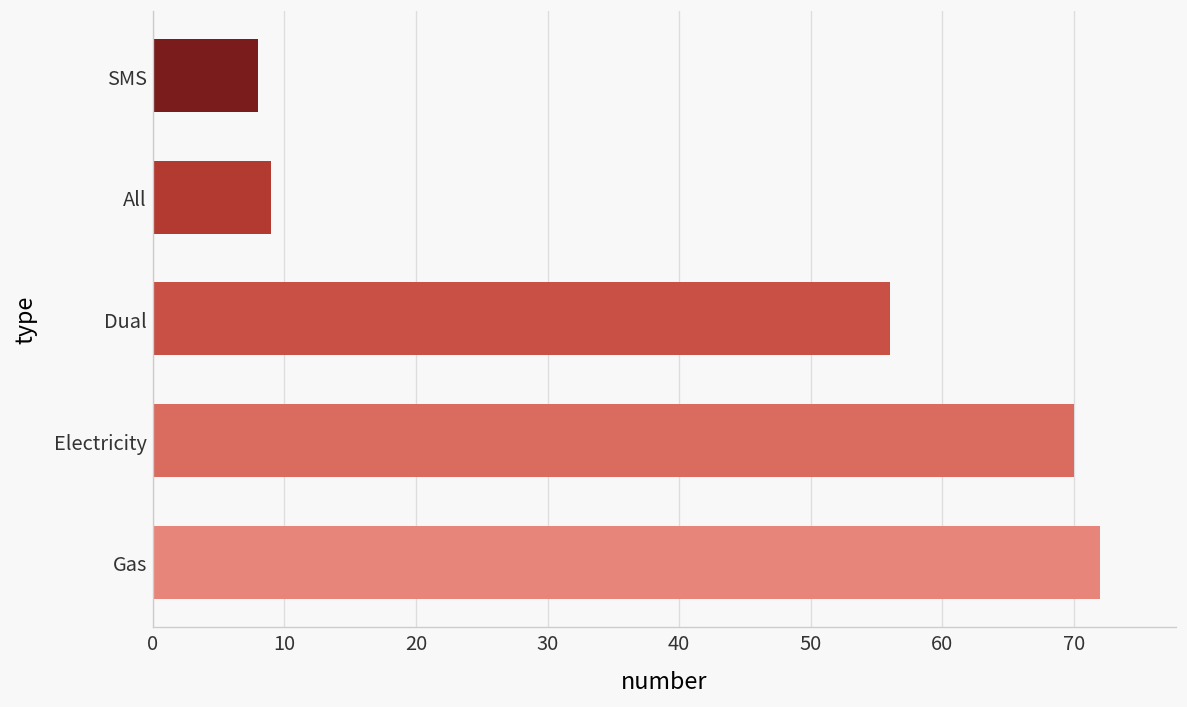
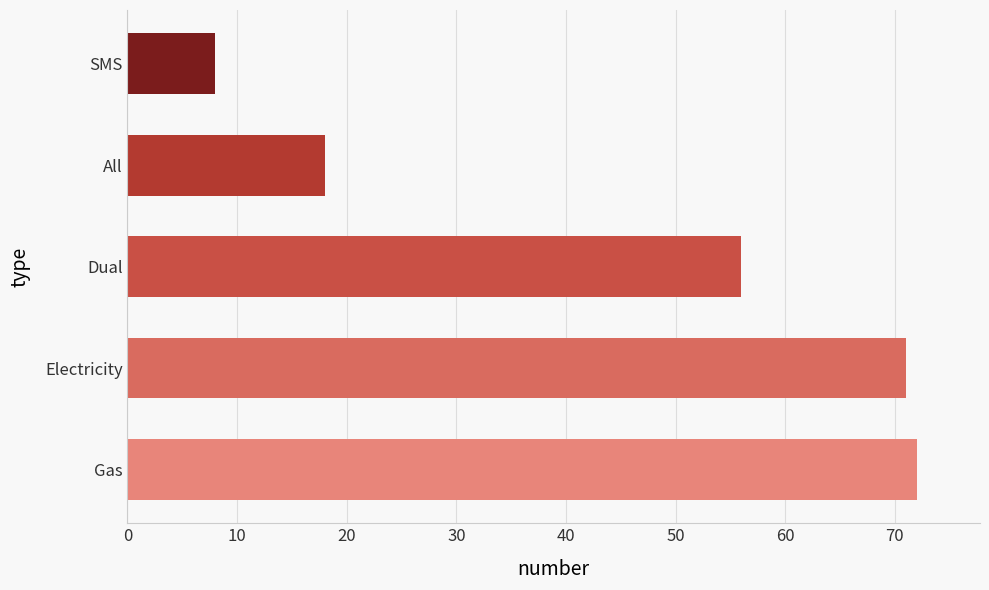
All: 9 -> 18
Electricity: 70 -> 71
